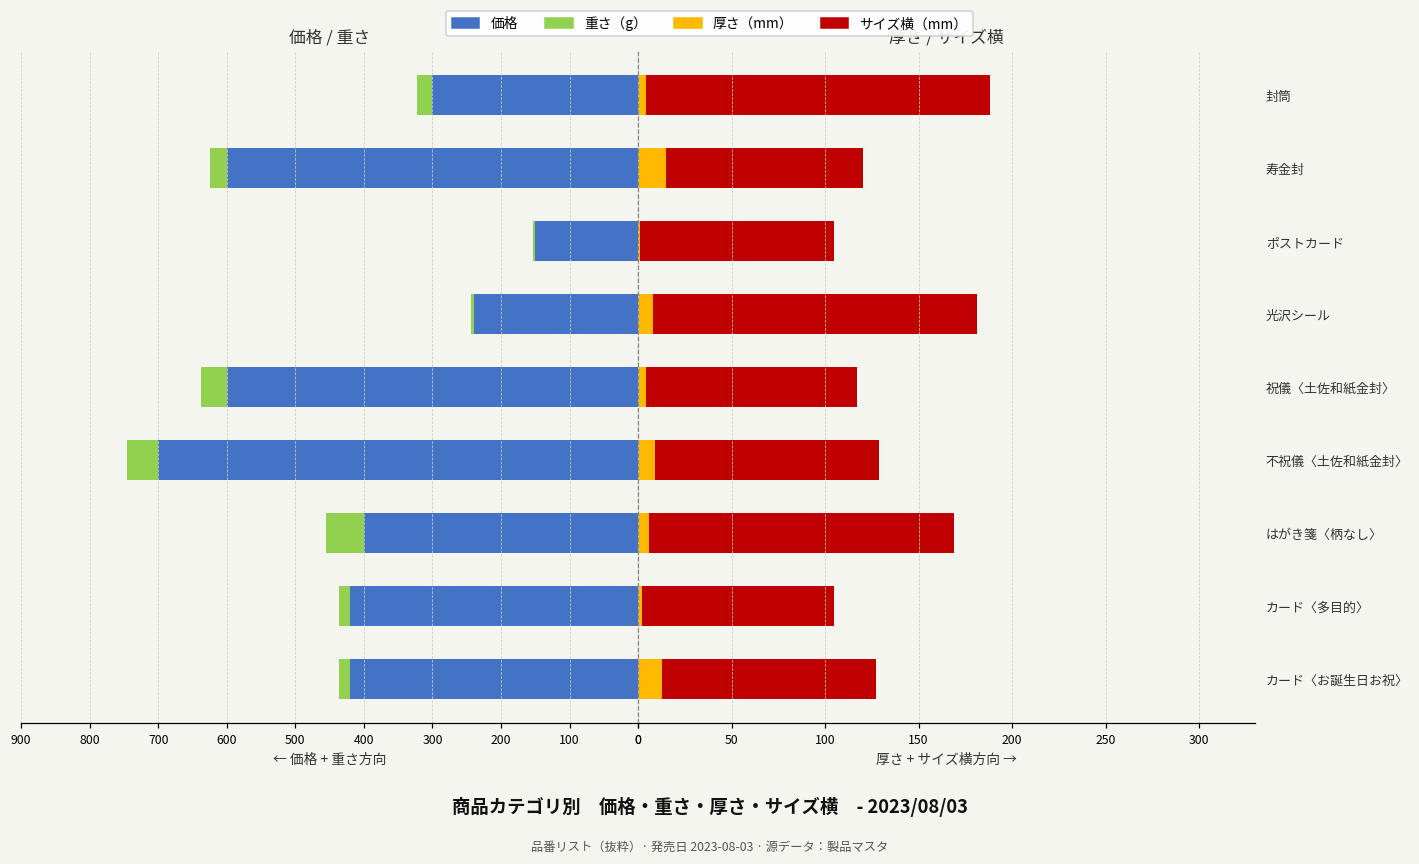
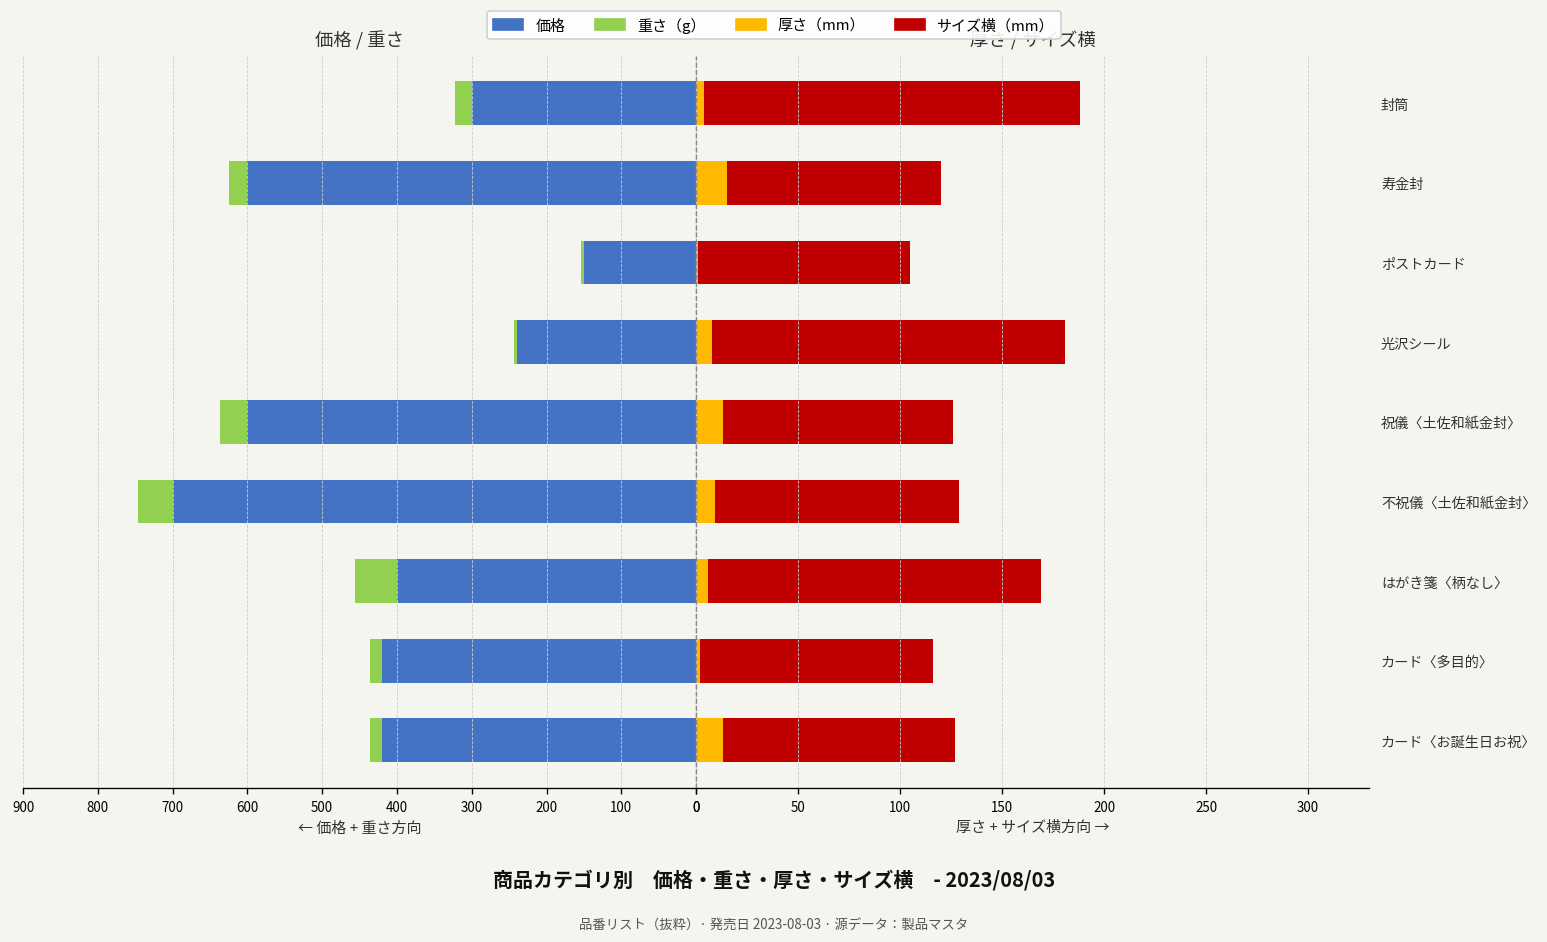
厚さ / サイズ横, 厚さ（mm）, 祝儀〈土佐和紙金封〉: 4 -> 13
厚さ / サイズ横, サイズ横（mm）, カード〈多目的〉: 103 -> 114
